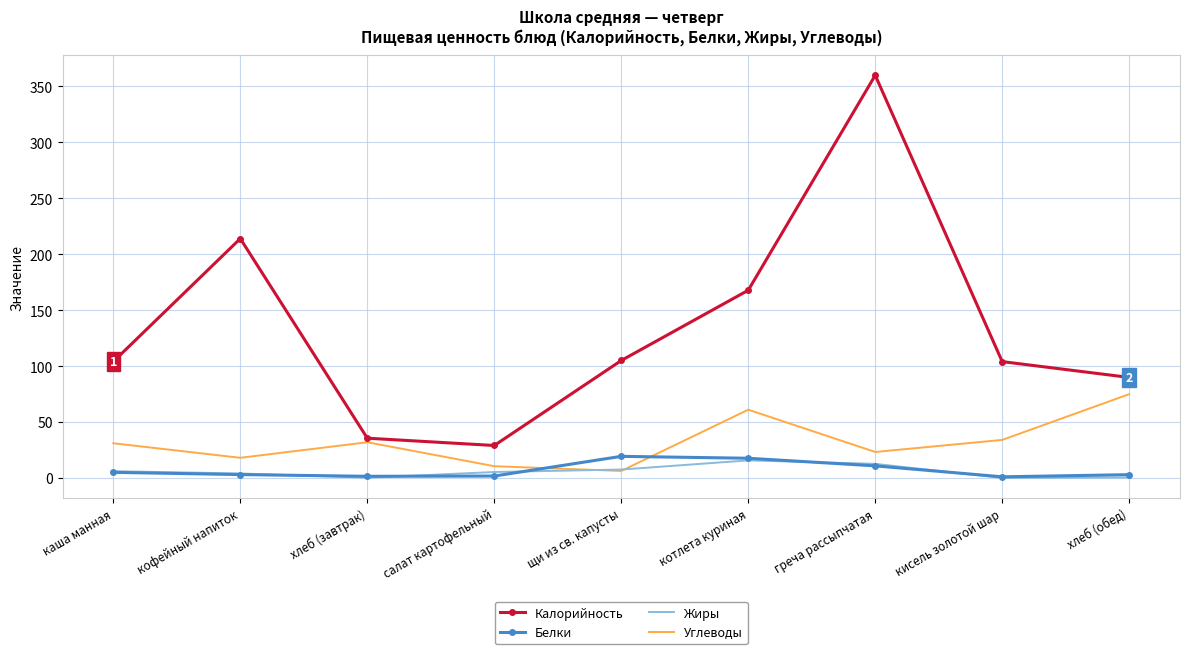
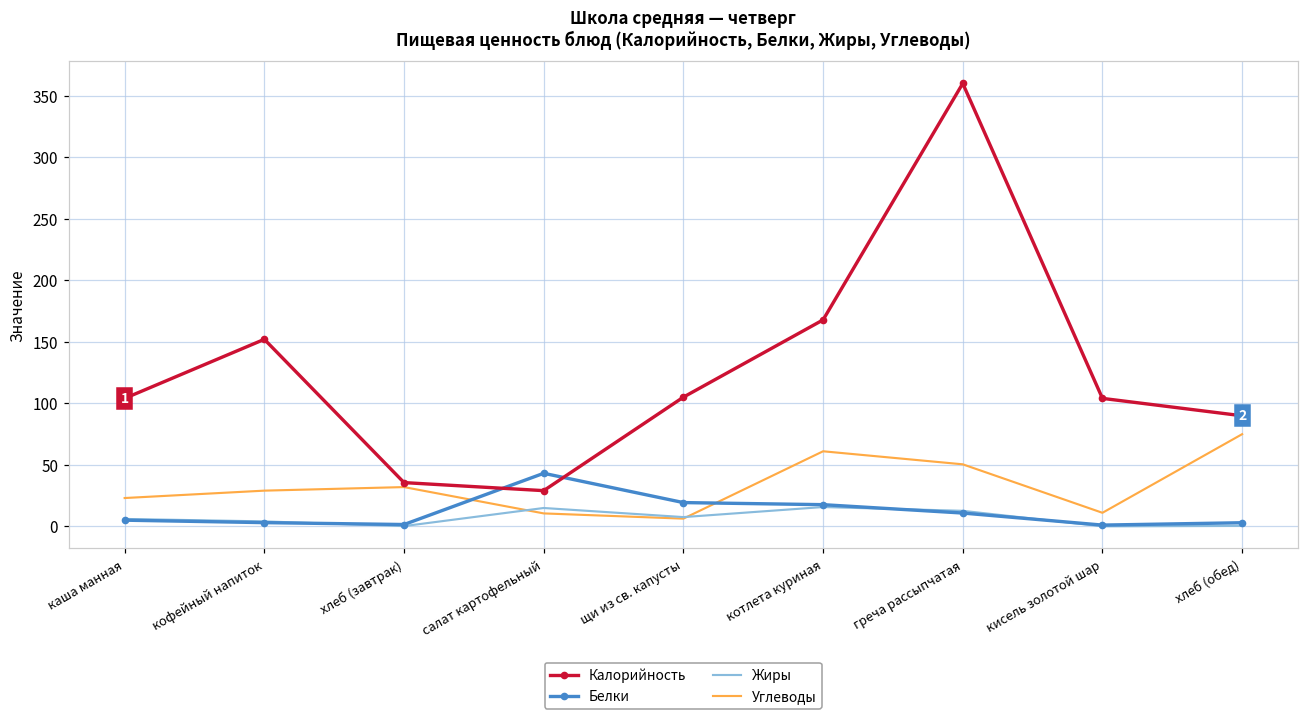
Углеводы, каша манная: 31 -> 23
Калорийность, кофейный напиток: 214 -> 152
Углеводы, кофейный напиток: 18 -> 29
Белки, салат картофельный: 2 -> 43
Жиры, салат картофельный: 5 -> 15
Углеводы, греча рассыпчатая: 23 -> 50
Углеводы, кисель золотой шар: 34 -> 11
